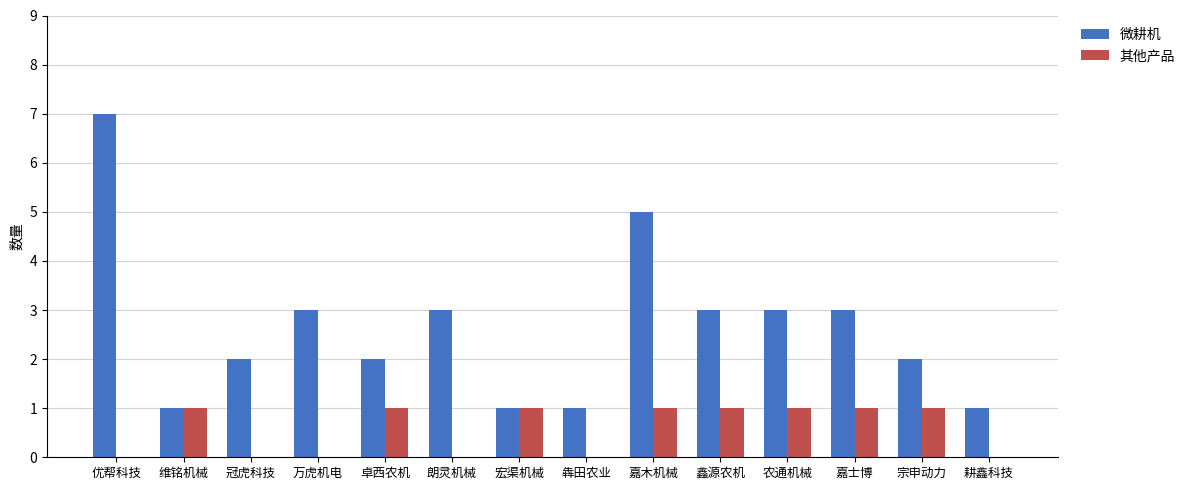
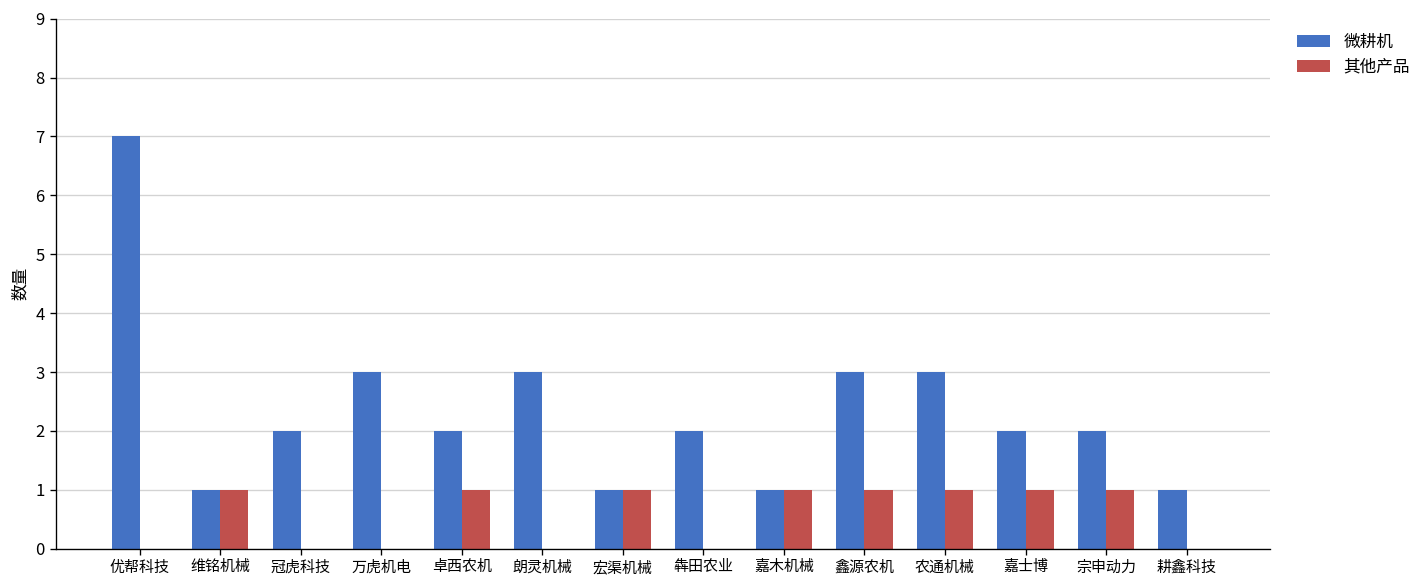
微耕机, 犇田农业: 1 -> 2
微耕机, 嘉木机械: 5 -> 1
微耕机, 嘉士博: 3 -> 2
